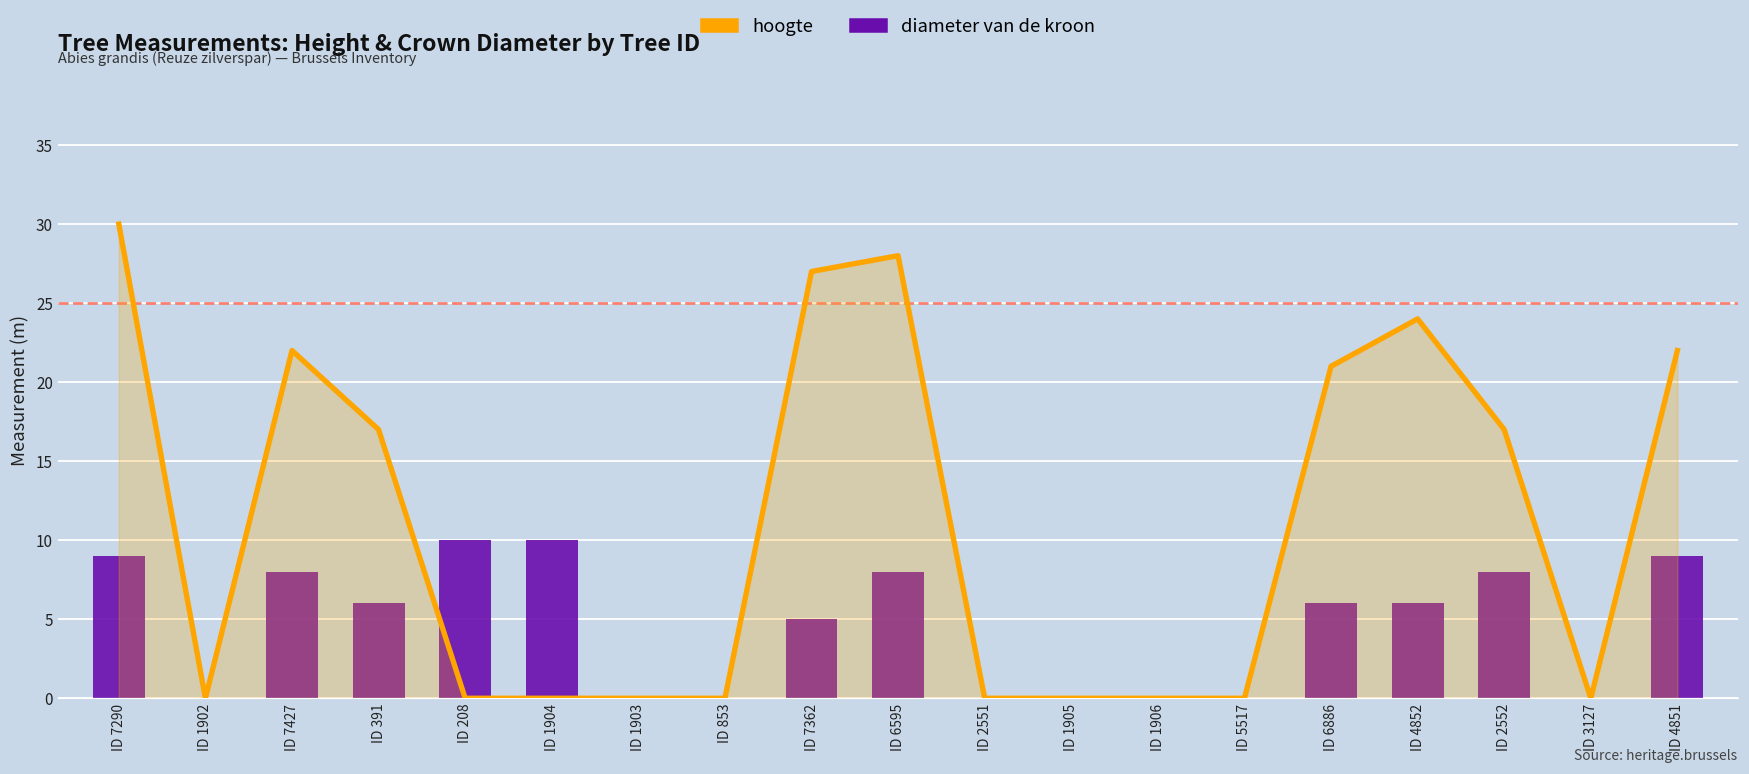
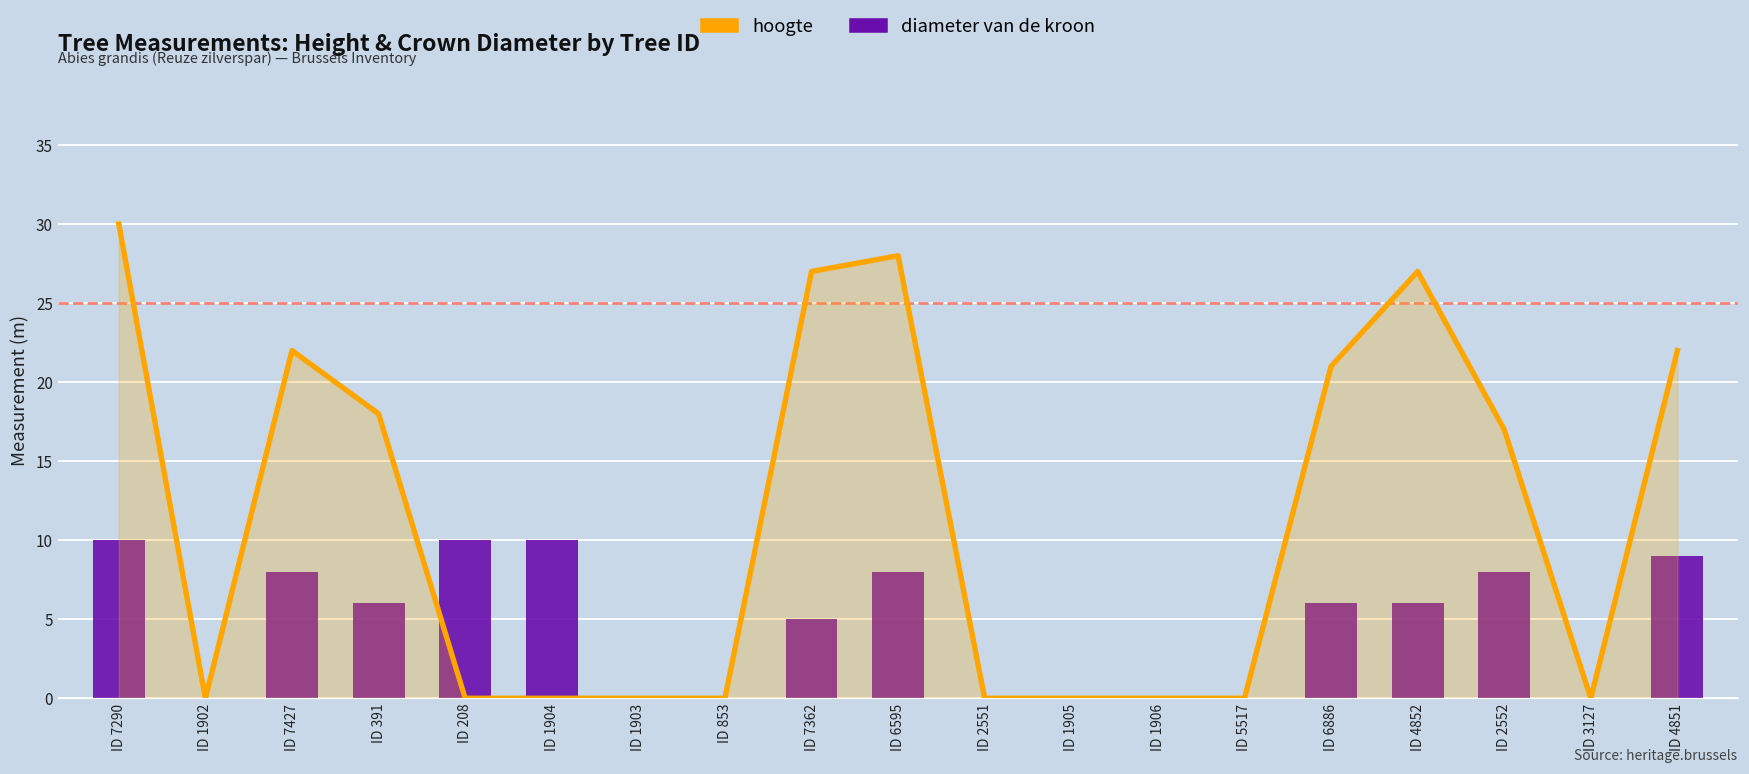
diameter van de kroon, ID 7290: 9 -> 10
hoogte, ID 391: 17 -> 18
hoogte, ID 4852: 24 -> 27
